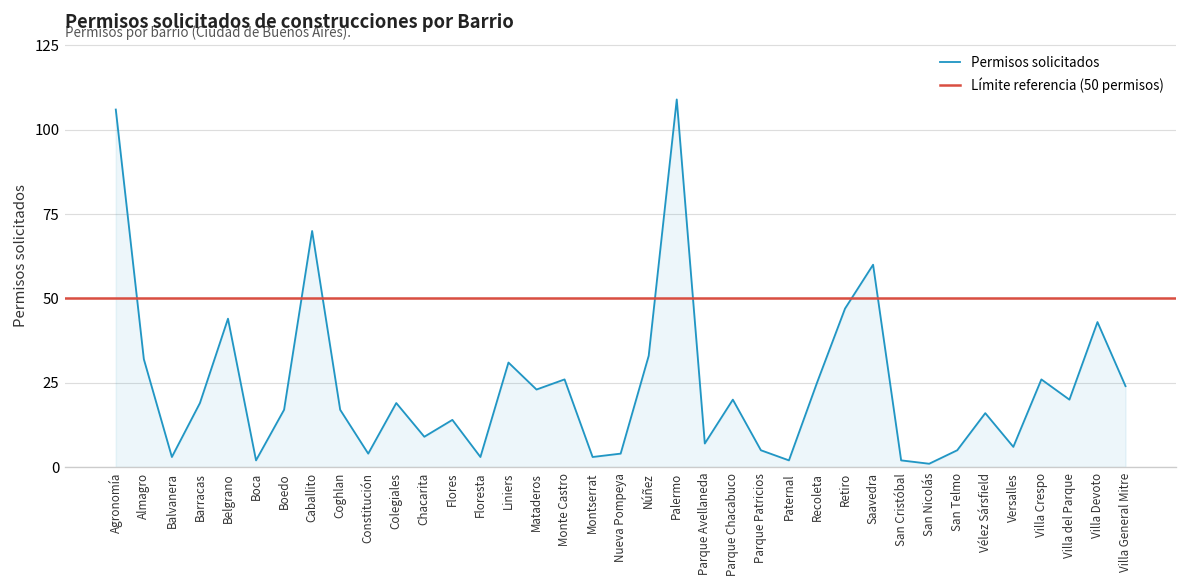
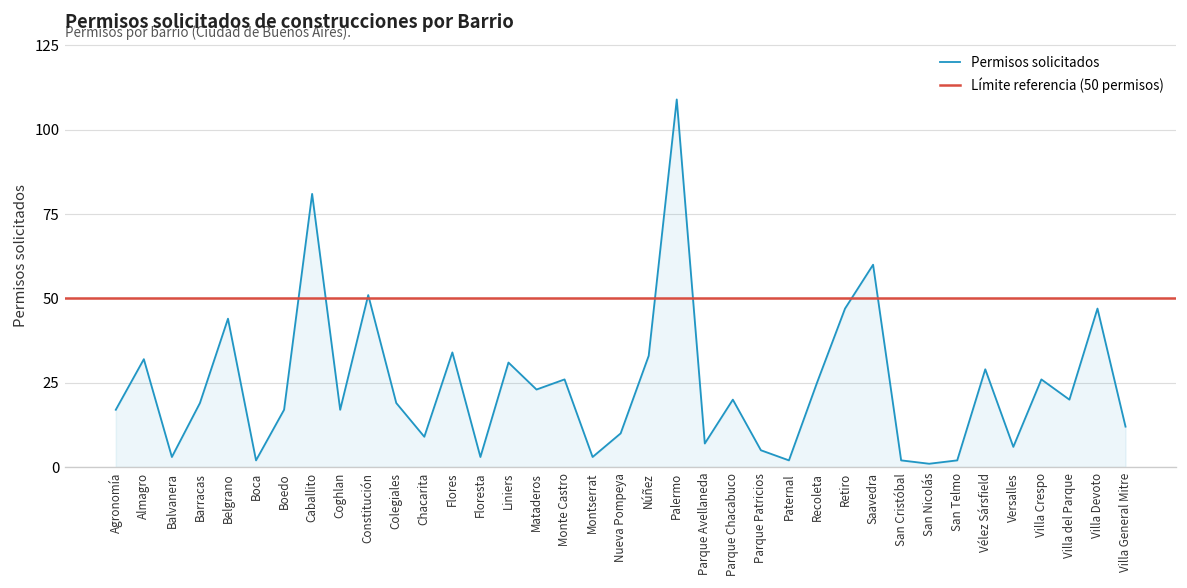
Agronomía: 106 -> 17
Caballito: 70 -> 81
Constitución: 4 -> 51
Flores: 14 -> 34
Nueva Pompeya: 4 -> 10
San Telmo: 5 -> 2
Vélez Sársfield: 16 -> 29
Villa Devoto: 43 -> 47
Villa General Mitre: 24 -> 12
